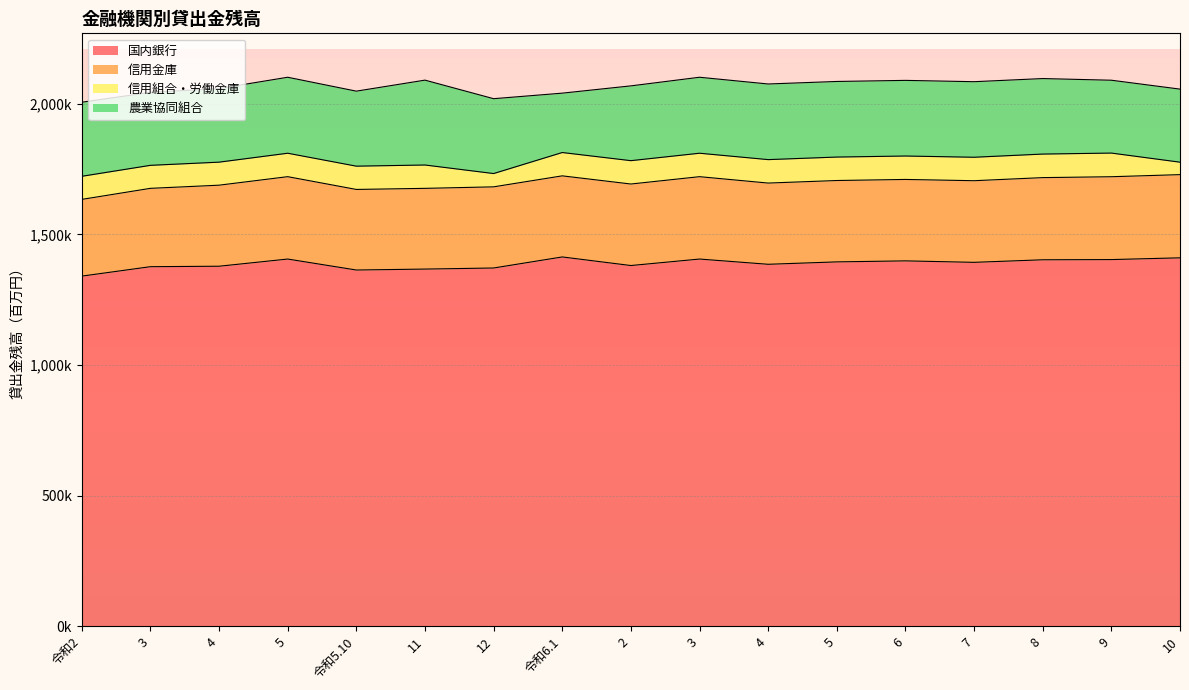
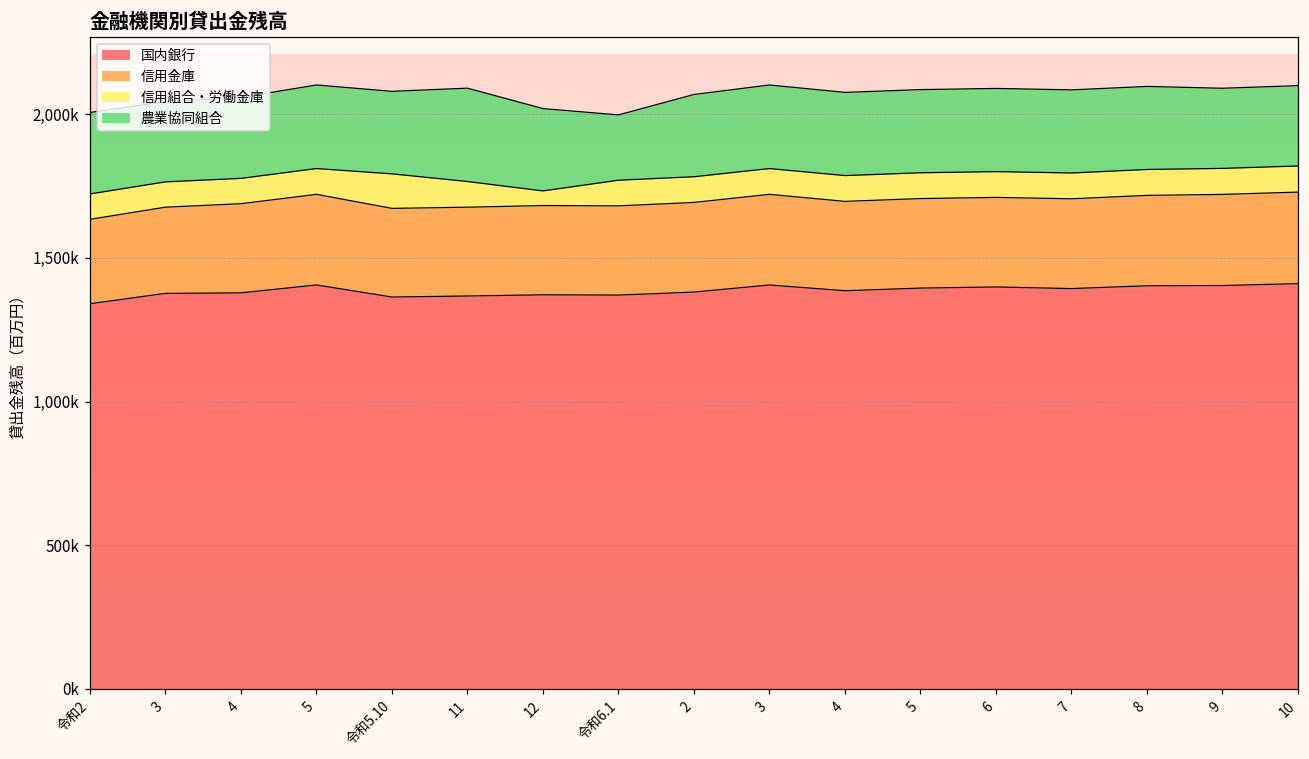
信用組合・労働金庫, 令和5.10: 90,000 -> 120,000
国内銀行, 令和6.1: 1,410,000 -> 1,370,000
信用組合・労働金庫, 10: 50,000 -> 90,000
